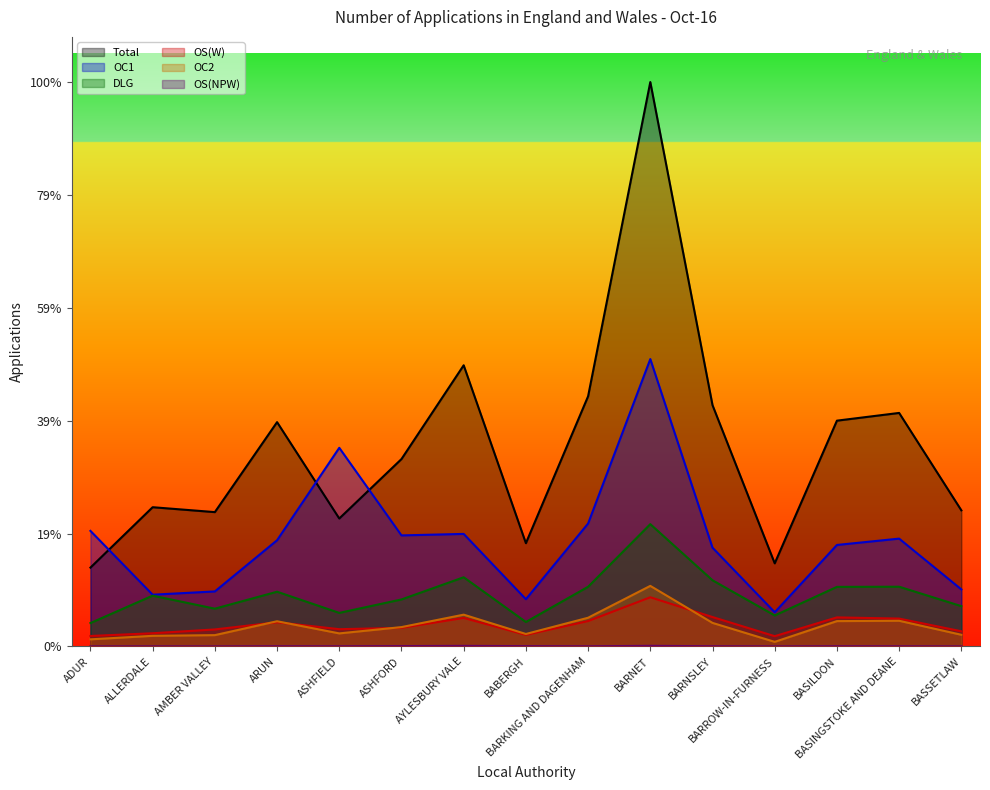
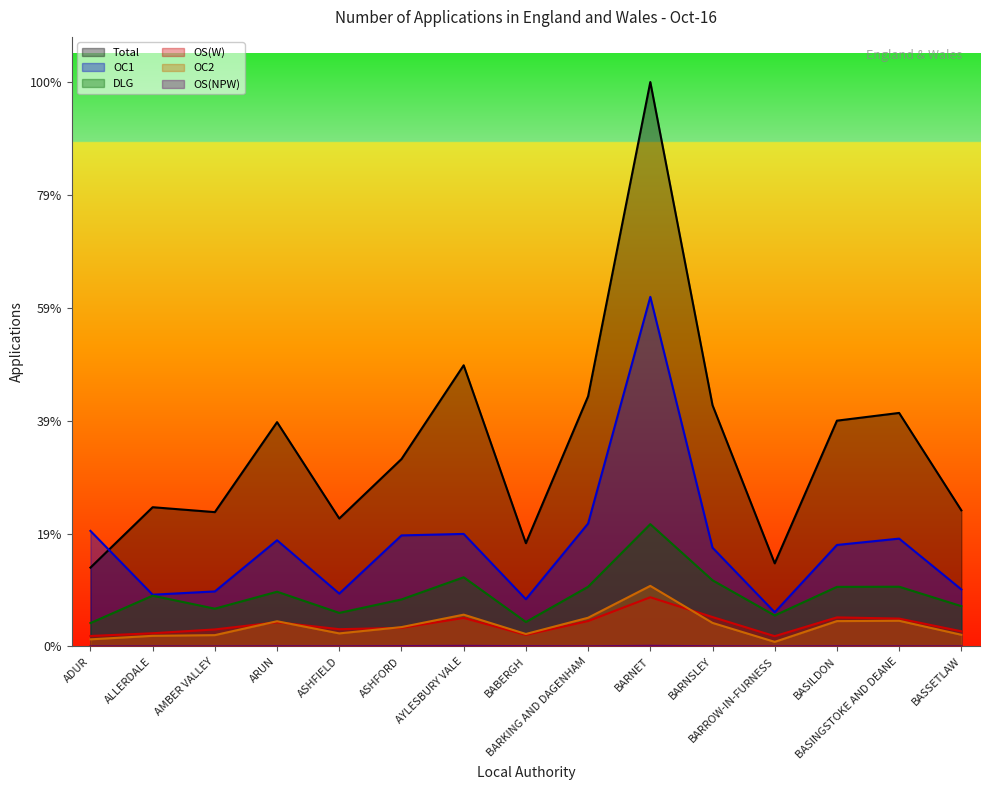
OC1, ASHFIELD: 35% -> 9%
OC1, BARNET: 51% -> 62%
